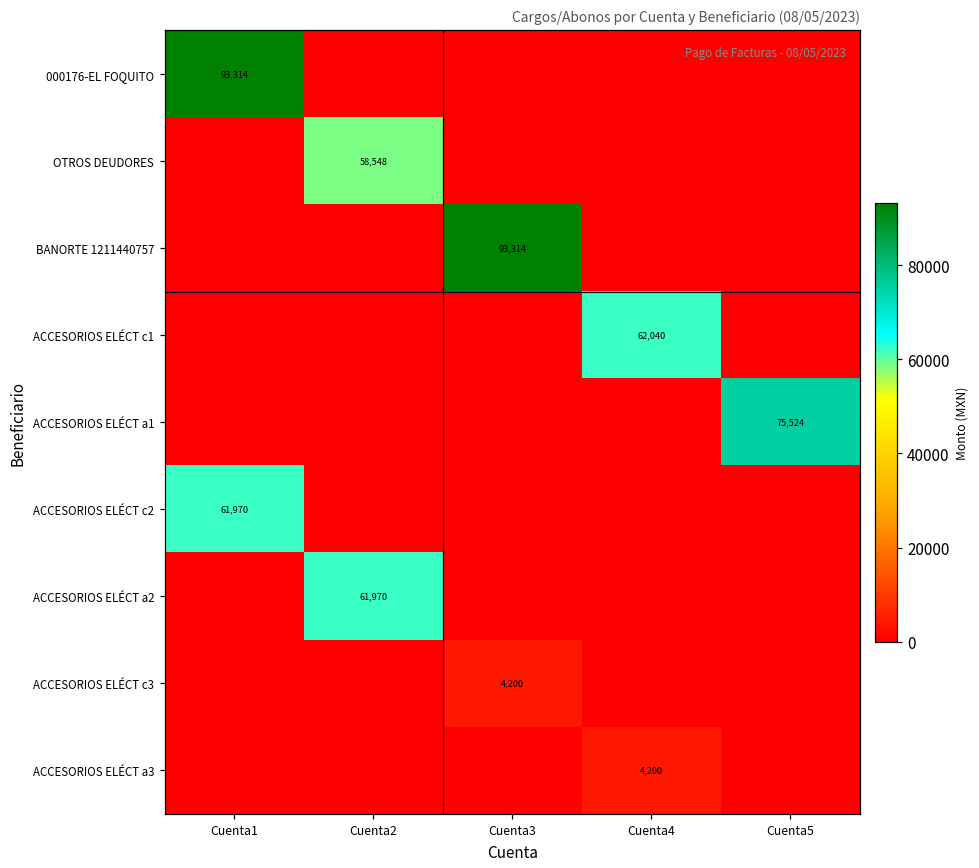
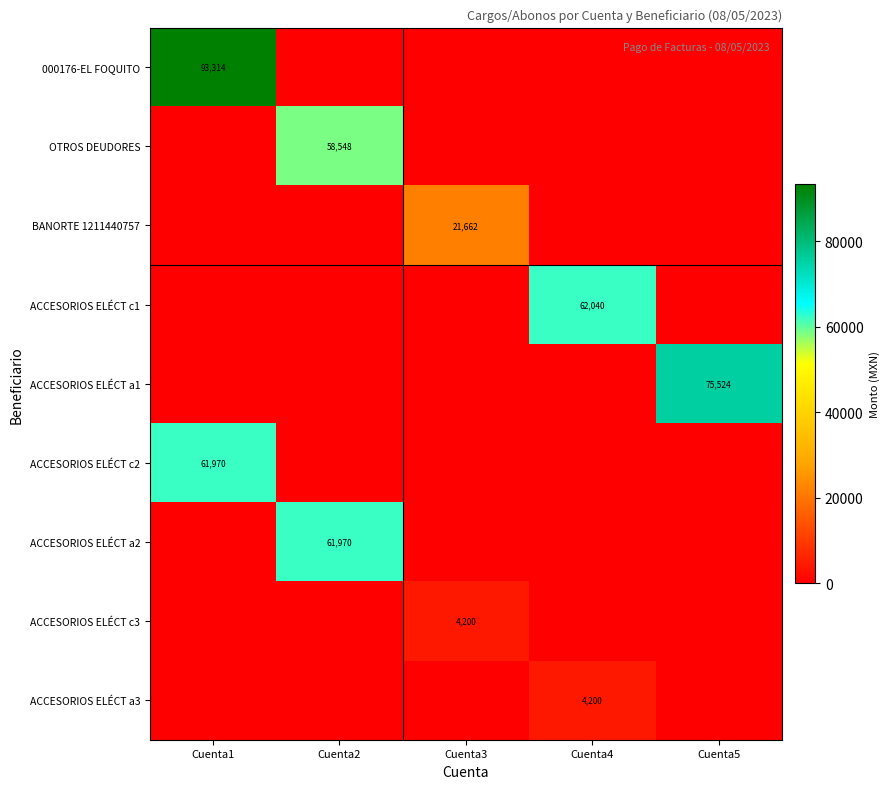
BANORTE 1211440757, Cuenta3: 93,314 -> 21,662
